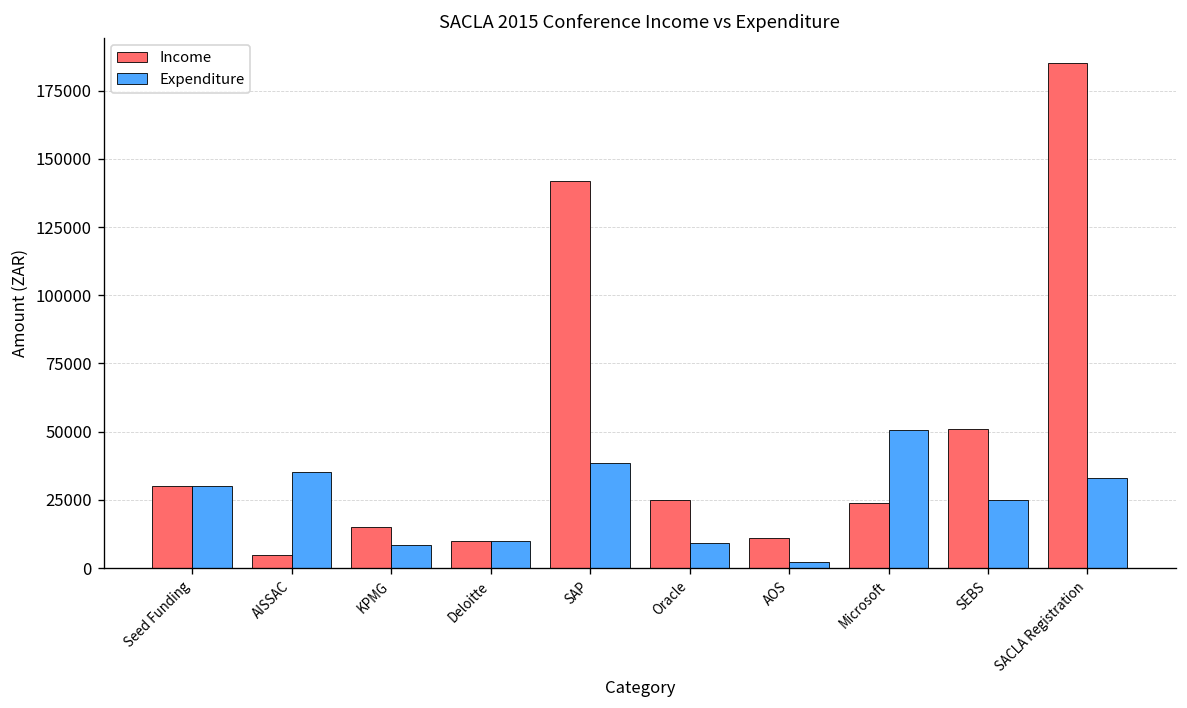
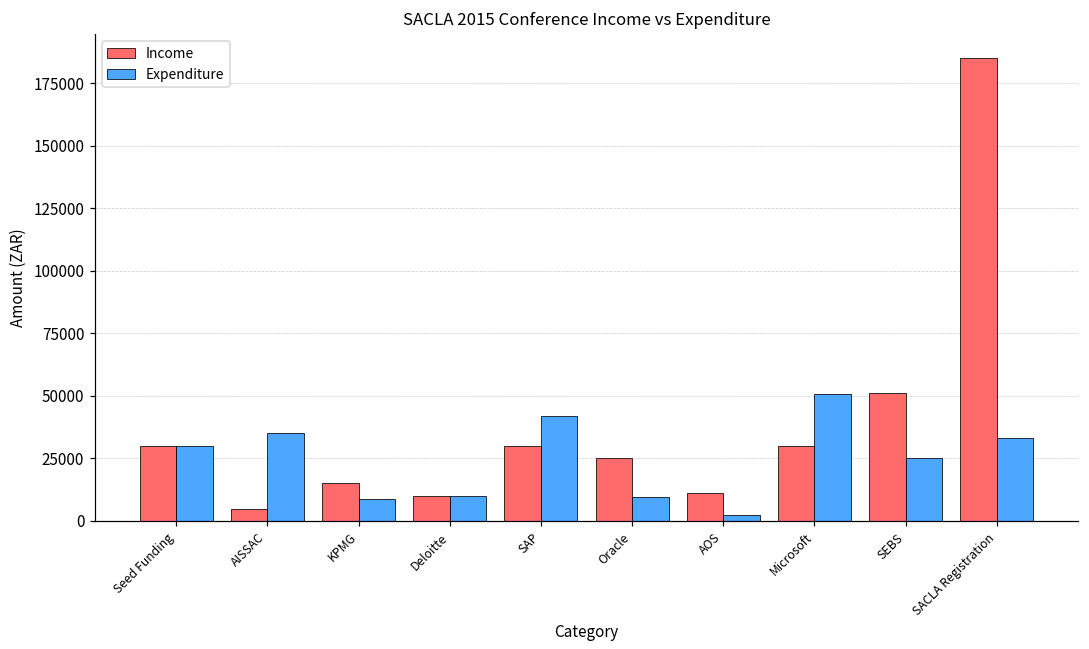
Income, SAP: 142000 -> 30000
Expenditure, SAP: 38000 -> 42000
Income, Microsoft: 24000 -> 30000
